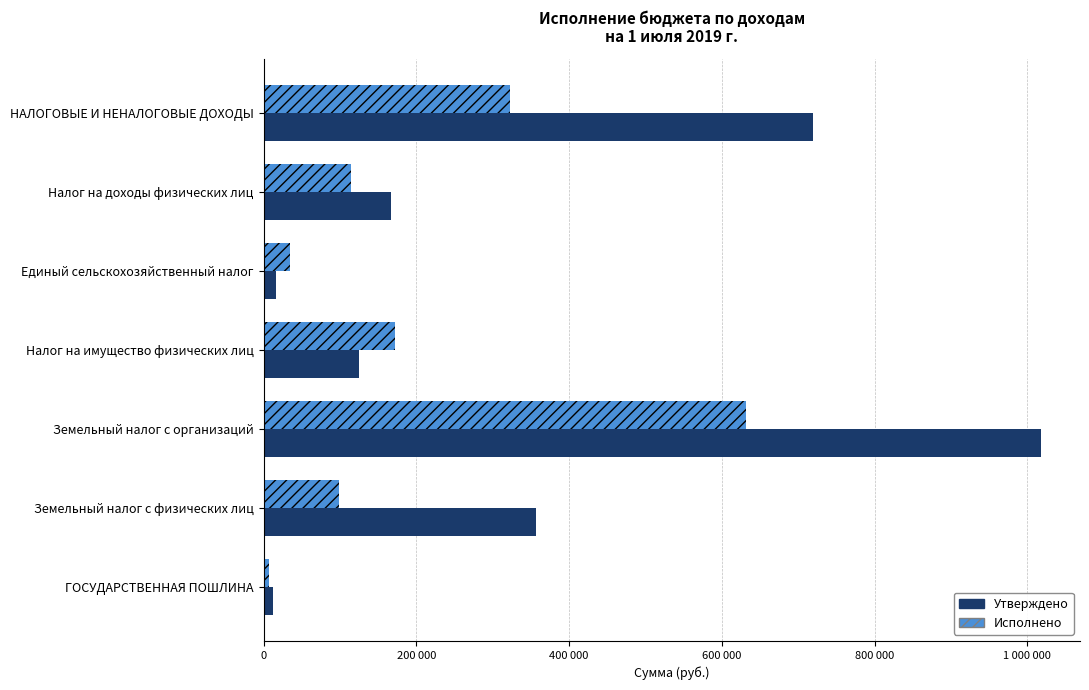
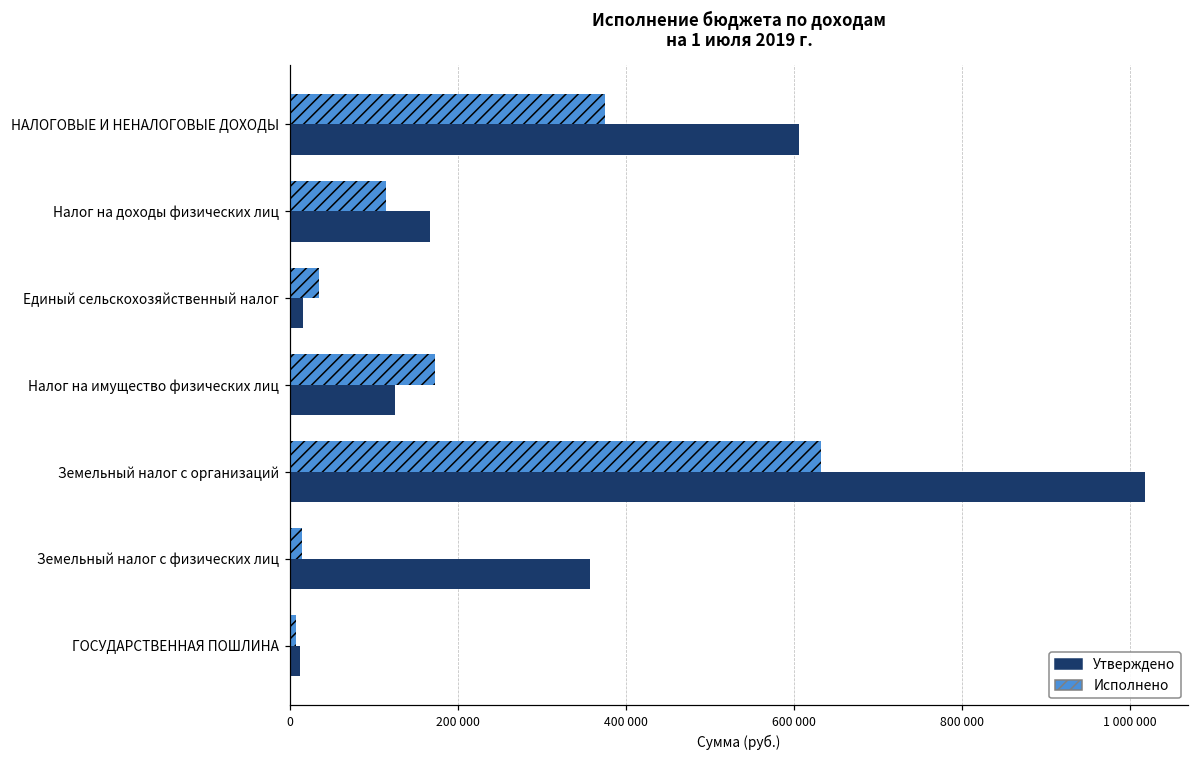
Исполнено, НАЛОГОВЫЕ И НЕНАЛОГОВЫЕ ДОХОДЫ: 320000 -> 380000
Утверждено, НАЛОГОВЫЕ И НЕНАЛОГОВЫЕ ДОХОДЫ: 720000 -> 610000
Исполнено, Земельный налог с физических лиц: 100000 -> 10000
